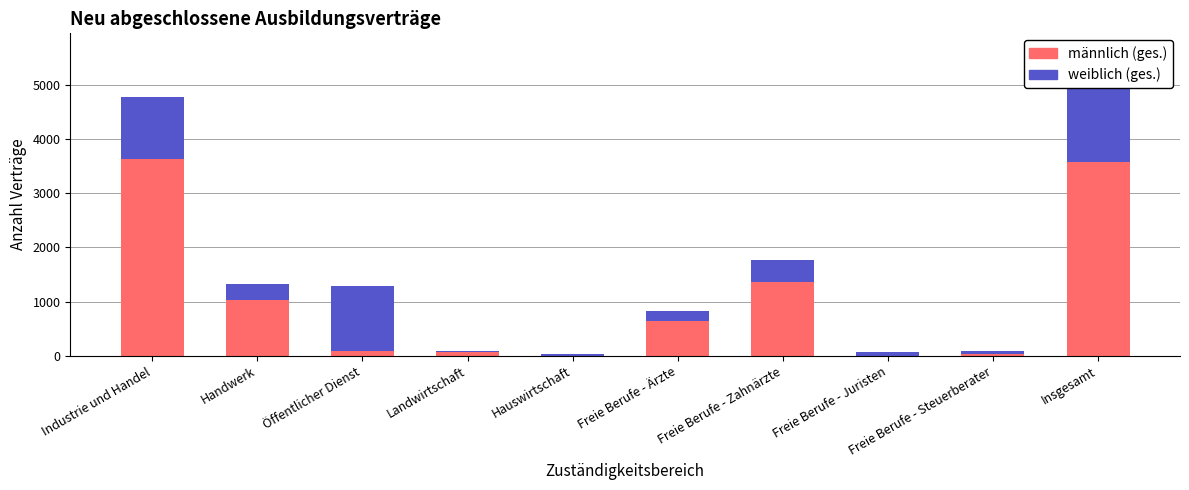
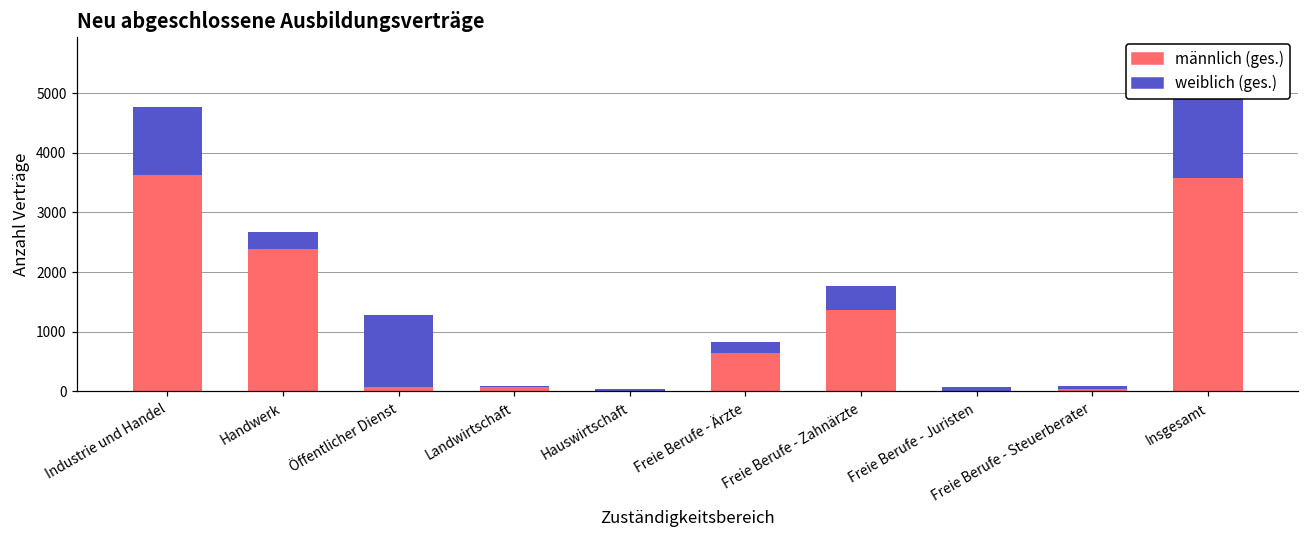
männlich (ges.), Handwerk: 1000 -> 2400
